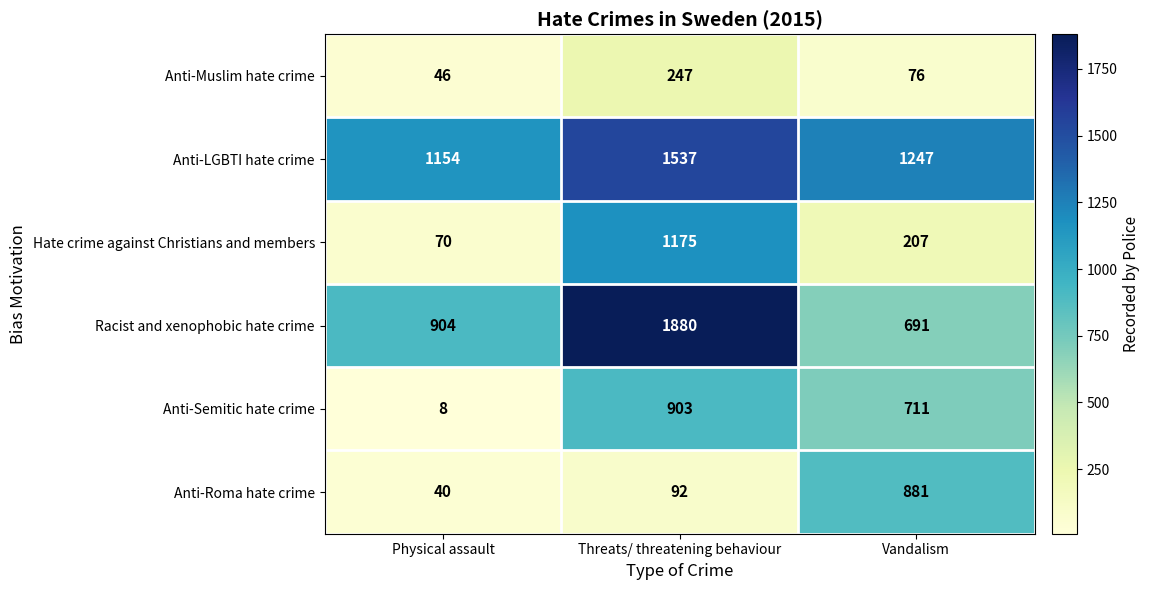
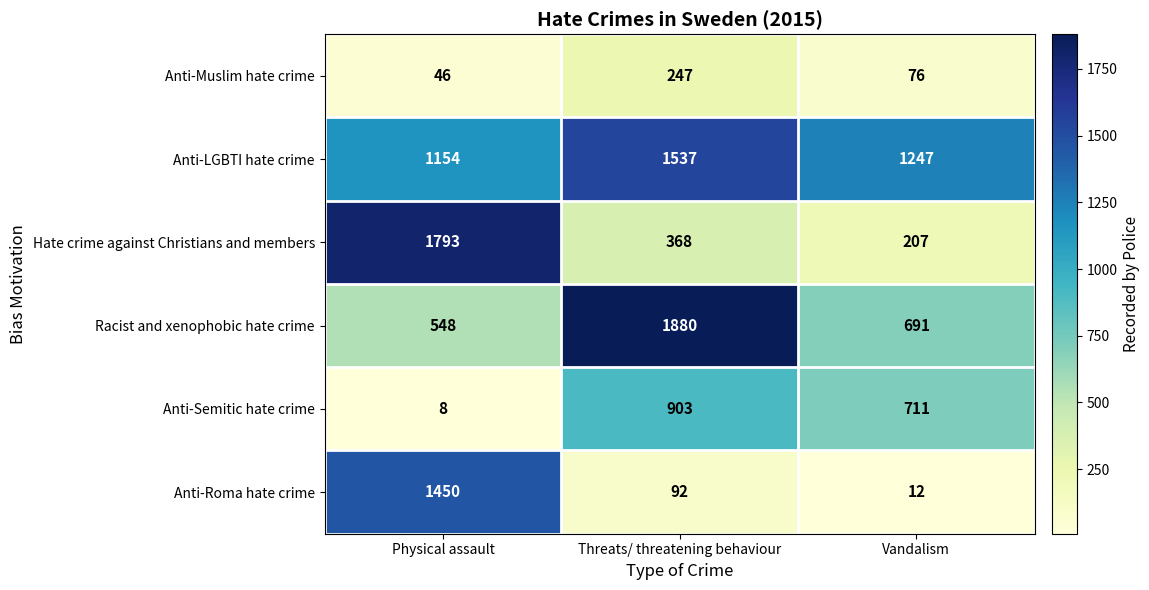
Hate crime against Christians and members, Physical assault: 70 -> 1793
Hate crime against Christians and members, Threats/ threatening behaviour: 1175 -> 368
Racist and xenophobic hate crime, Physical assault: 904 -> 548
Anti-Roma hate crime, Physical assault: 40 -> 1450
Anti-Roma hate crime, Vandalism: 881 -> 12
